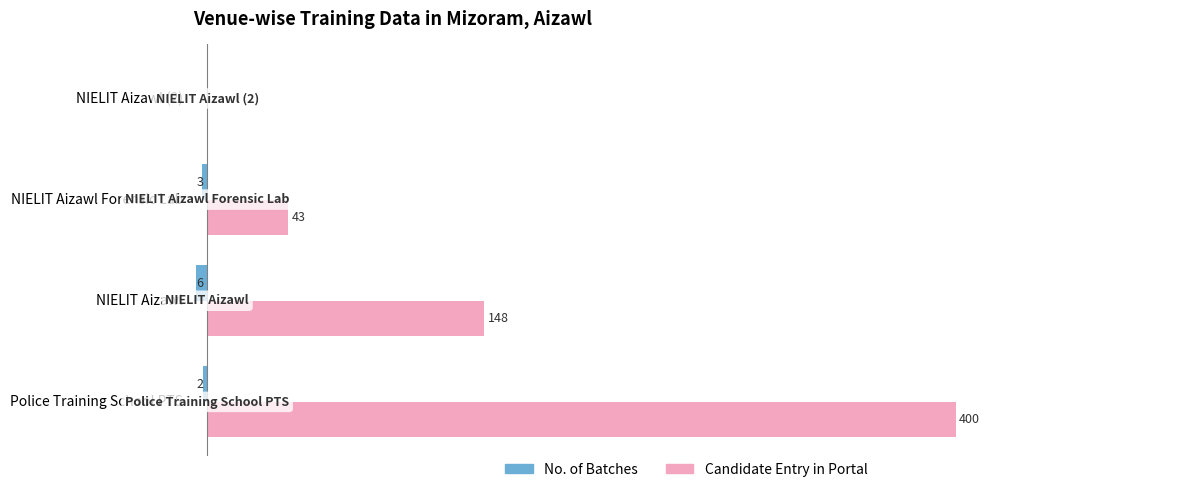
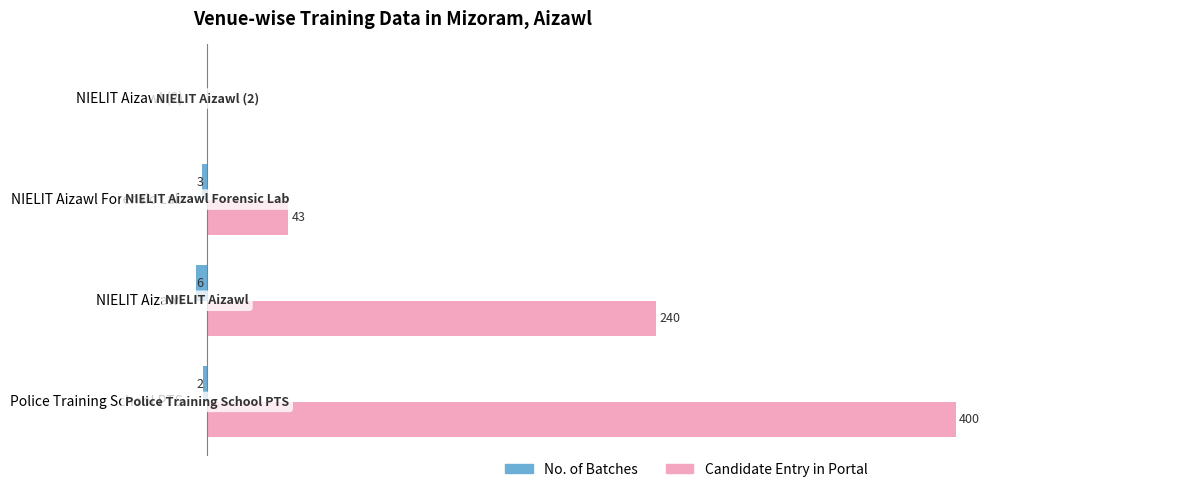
Candidate Entry in Portal, NIELIT Aizawl: 148 -> 240
